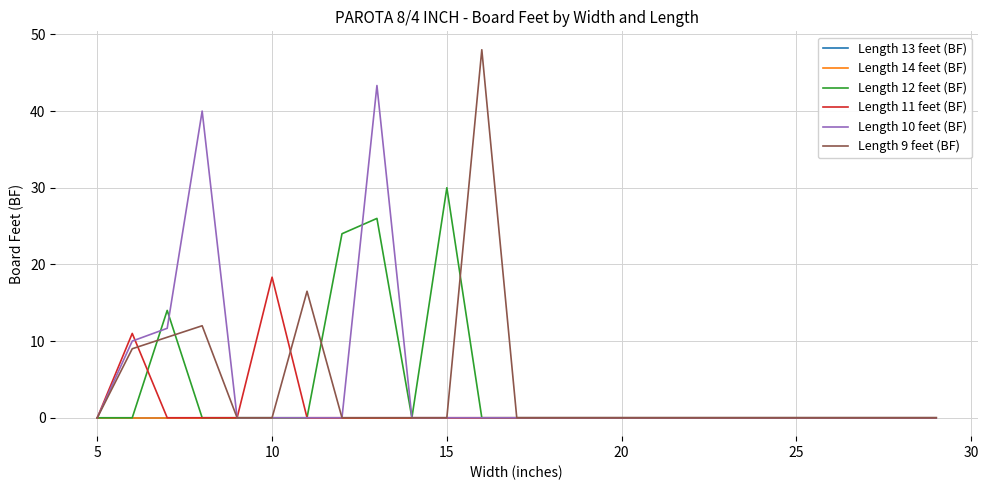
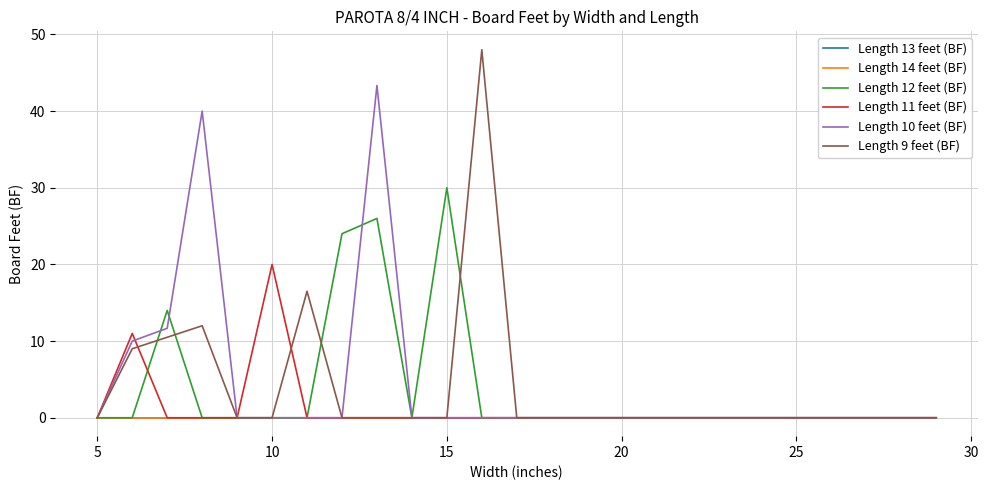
Length 11 feet (BF), 10: 18 -> 20
